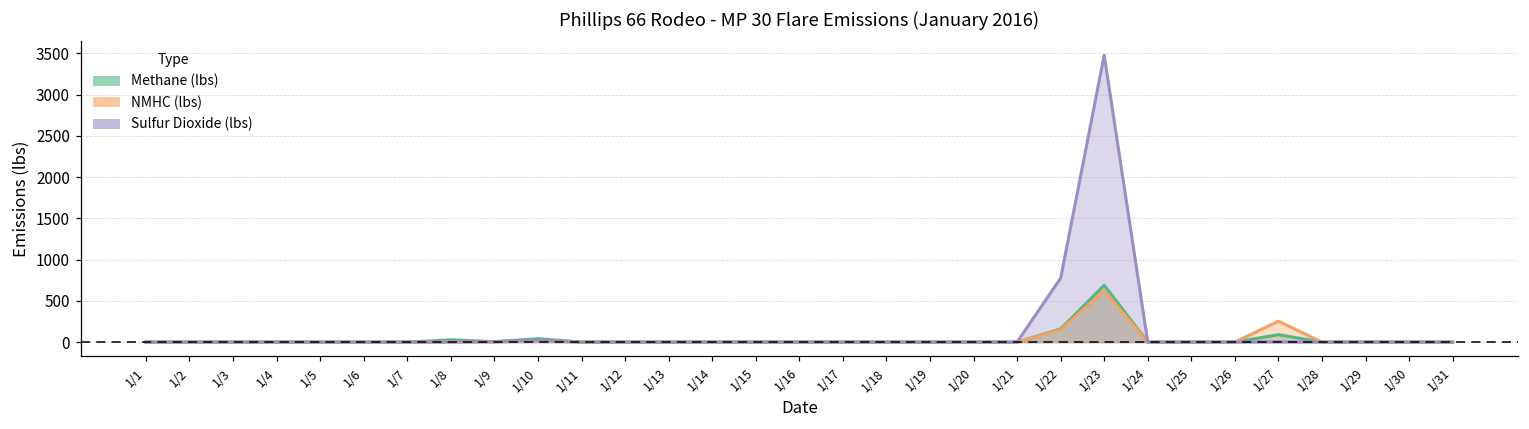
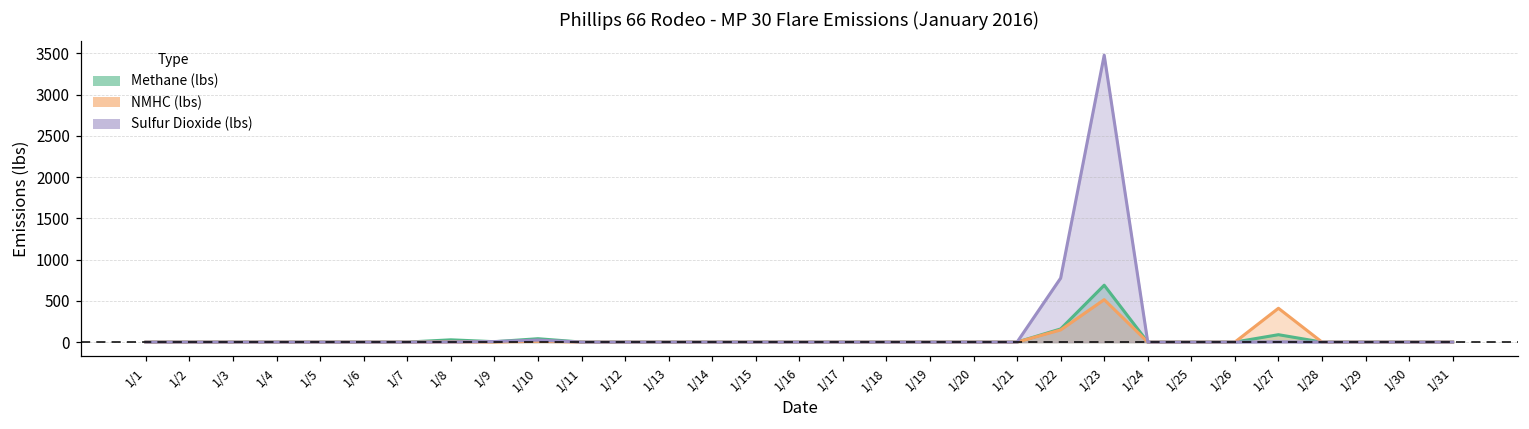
NMHC (lbs), 1/23: 600 -> 500
NMHC (lbs), 1/27: 300 -> 400
